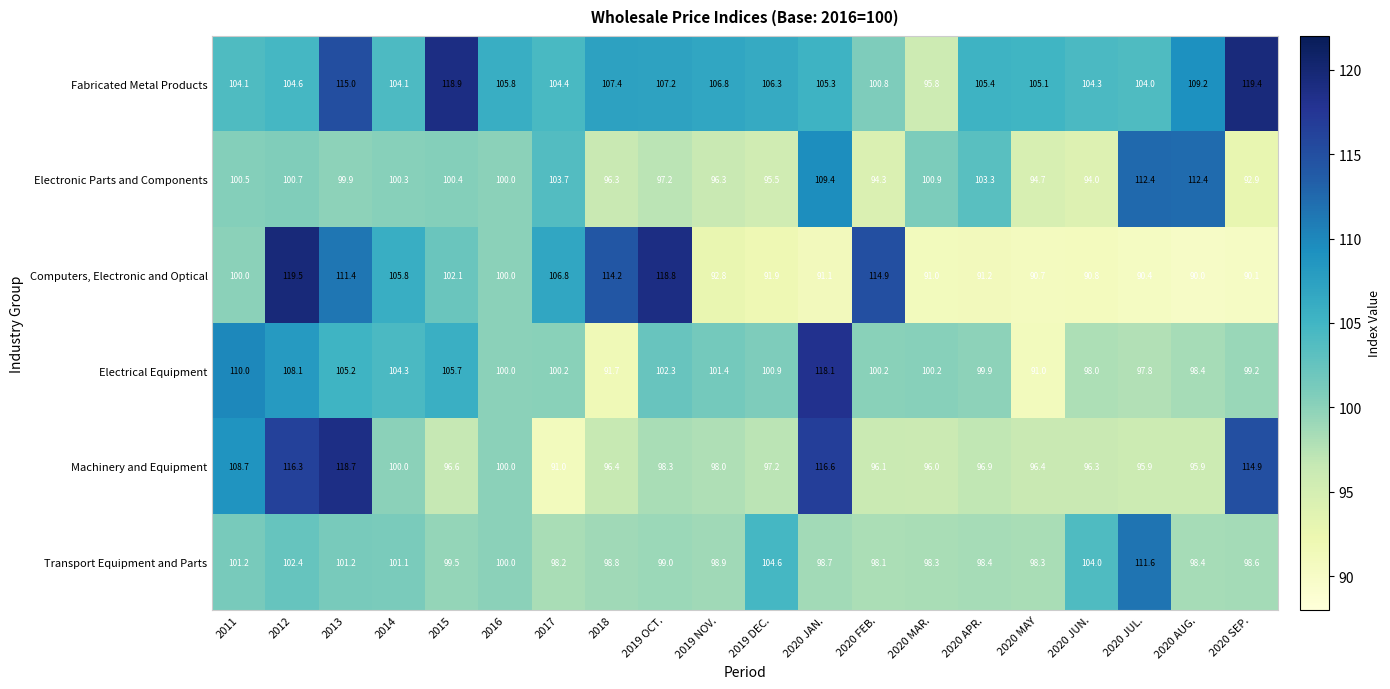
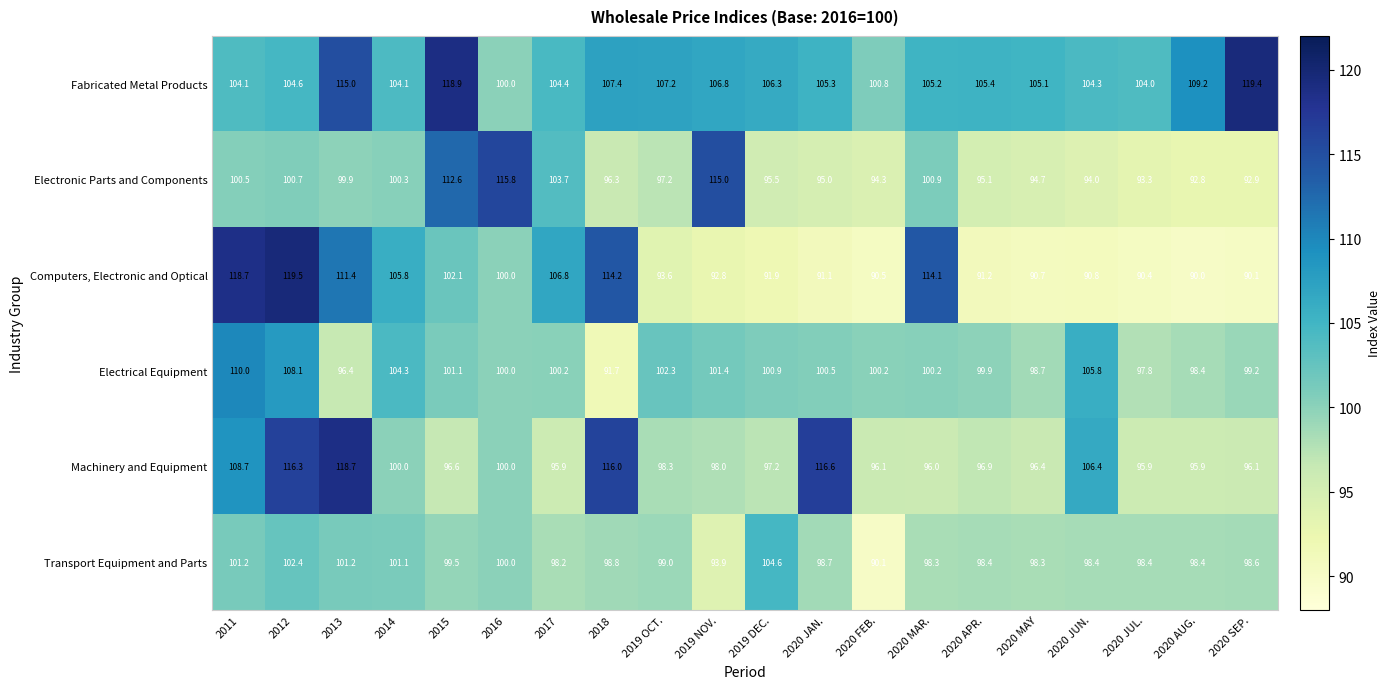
Fabricated Metal Products, 2016: 105.8 -> 100.0
Fabricated Metal Products, 2020 MAR.: 95.8 -> 105.2
Electronic Parts and Components, 2015: 100.4 -> 112.6
Electronic Parts and Components, 2016: 100.0 -> 115.8
Electronic Parts and Components, 2019 NOV.: 96.3 -> 115.0
Electronic Parts and Components, 2020 JAN.: 109.4 -> 95.0
Electronic Parts and Components, 2020 APR.: 103.3 -> 95.1
Electronic Parts and Components, 2020 JUL.: 112.4 -> 93.3
Electronic Parts and Components, 2020 AUG.: 112.4 -> 92.8
Computers, Electronic and Optical, 2011: 100.0 -> 118.7
Computers, Electronic and Optical, 2019 OCT.: 118.8 -> 93.6
Computers, Electronic and Optical, 2020 FEB.: 114.9 -> 90.5
Computers, Electronic and Optical, 2020 MAR.: 91.0 -> 114.1
Electrical Equipment, 2013: 105.2 -> 96.4
Electrical Equipment, 2015: 105.7 -> 101.1
Electrical Equipment, 2020 JAN.: 118.1 -> 100.5
Electrical Equipment, 2020 MAY: 91.0 -> 98.7
Electrical Equipment, 2020 JUN.: 98.0 -> 105.8
Machinery and Equipment, 2017: 91.0 -> 95.9
Machinery and Equipment, 2018: 96.4 -> 116.0
Machinery and Equipment, 2020 JUN.: 96.3 -> 106.4
Machinery and Equipment, 2020 SEP.: 114.9 -> 96.1
Transport Equipment and Parts, 2019 NOV.: 98.9 -> 93.9
Transport Equipment and Parts, 2020 FEB.: 98.1 -> 90.1
Transport Equipment and Parts, 2020 JUN.: 104.0 -> 98.4
Transport Equipment and Parts, 2020 JUL.: 111.6 -> 98.4
